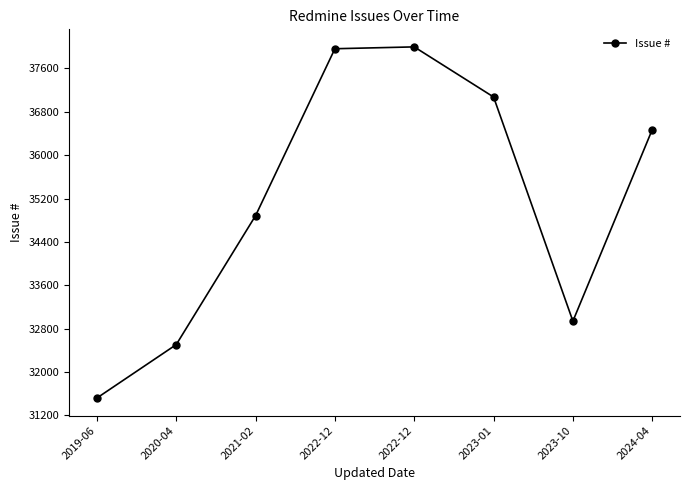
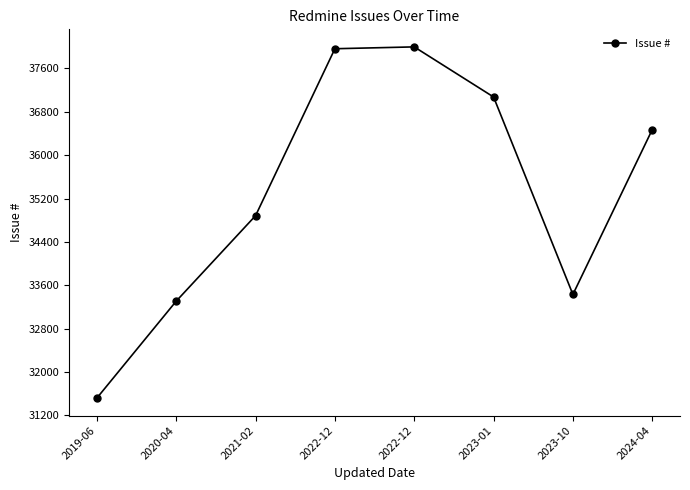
2020-04: 32500 -> 33300
2023-10: 32900 -> 33400
